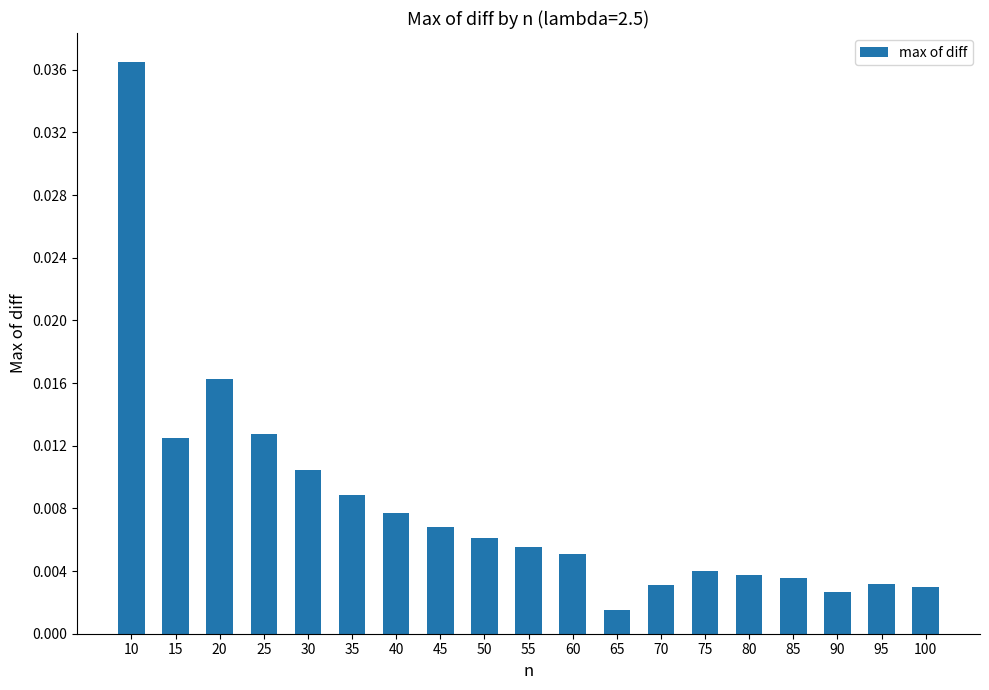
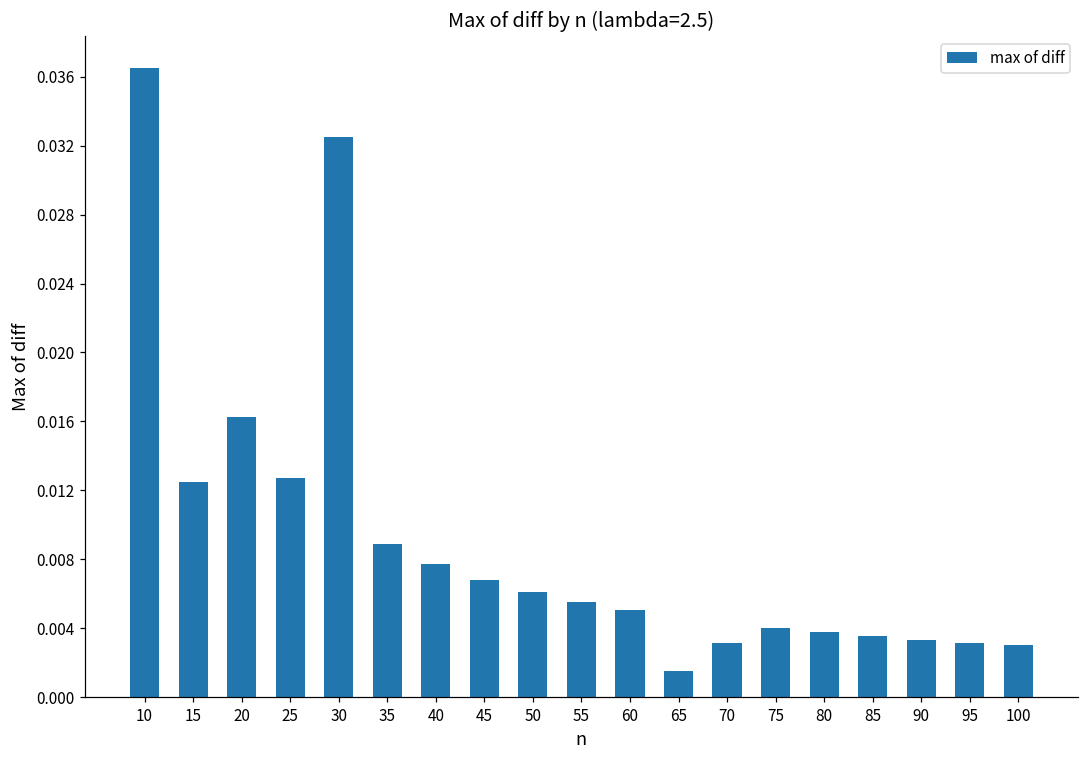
30: 0.0105 -> 0.0325
90: 0.0026 -> 0.0033
